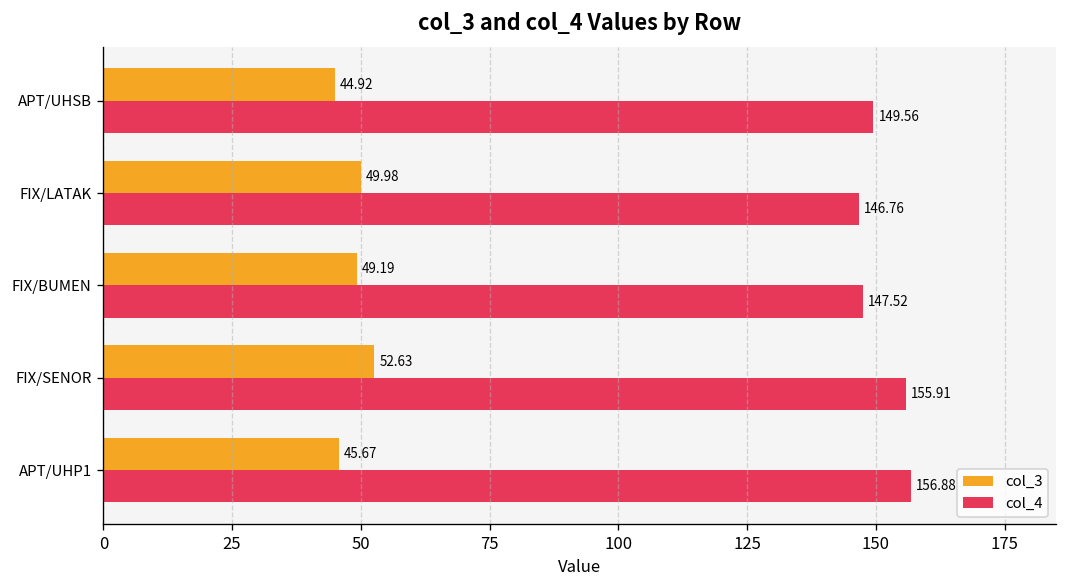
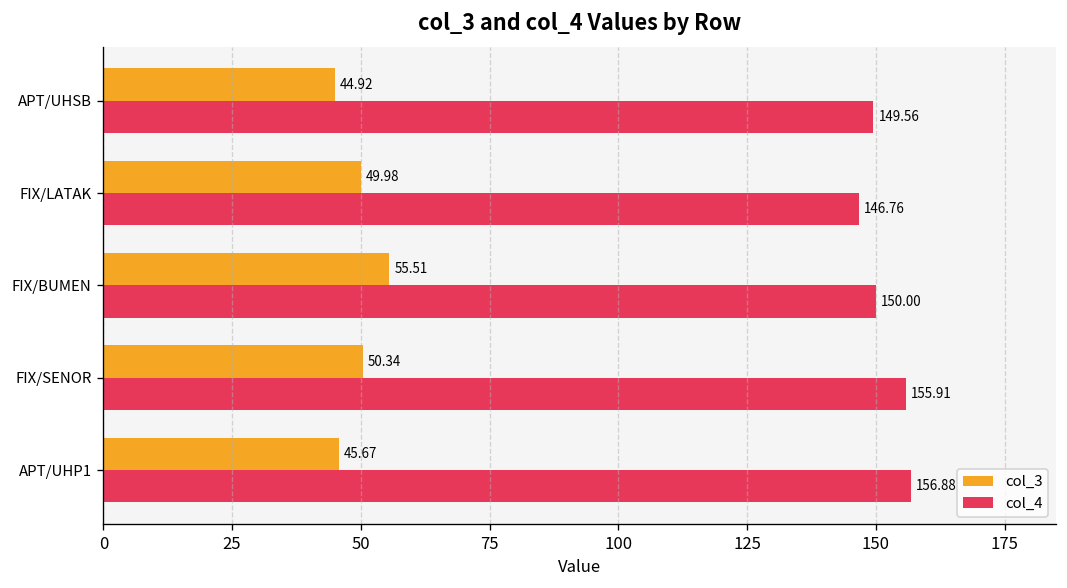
col_3, FIX/BUMEN: 49.19 -> 55.51
col_4, FIX/BUMEN: 147.52 -> 150.00
col_3, FIX/SENOR: 52.63 -> 50.34
